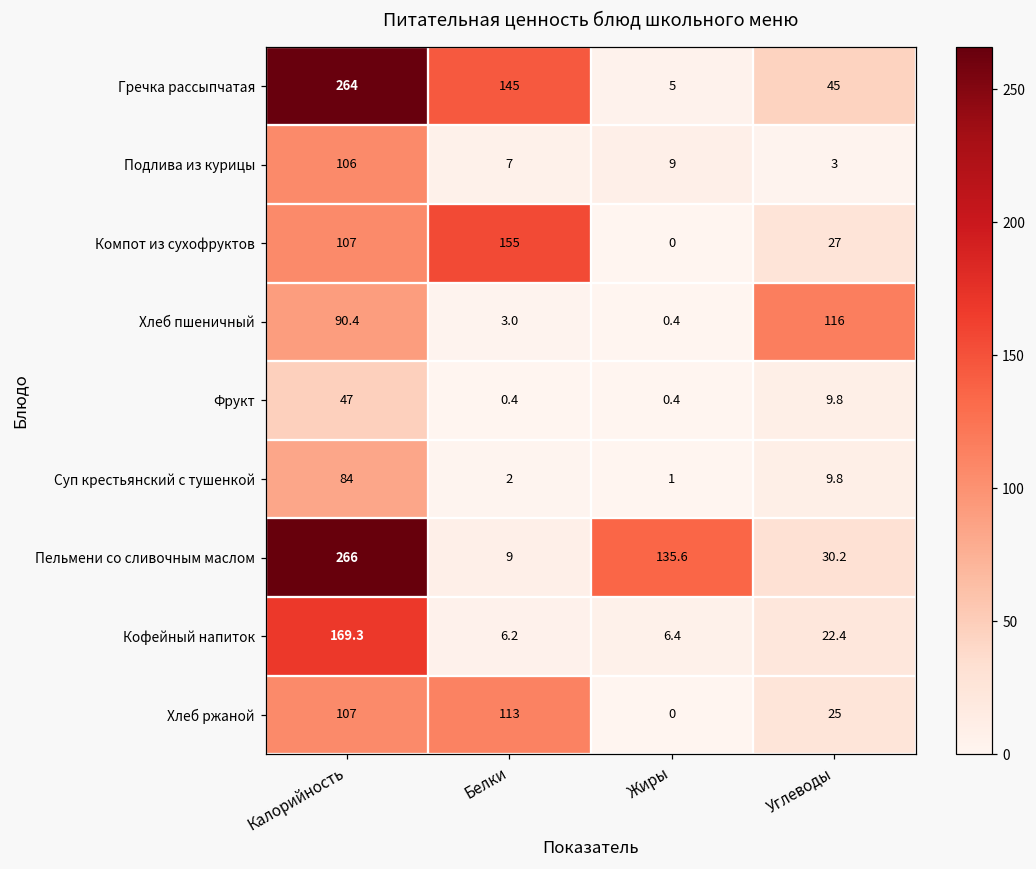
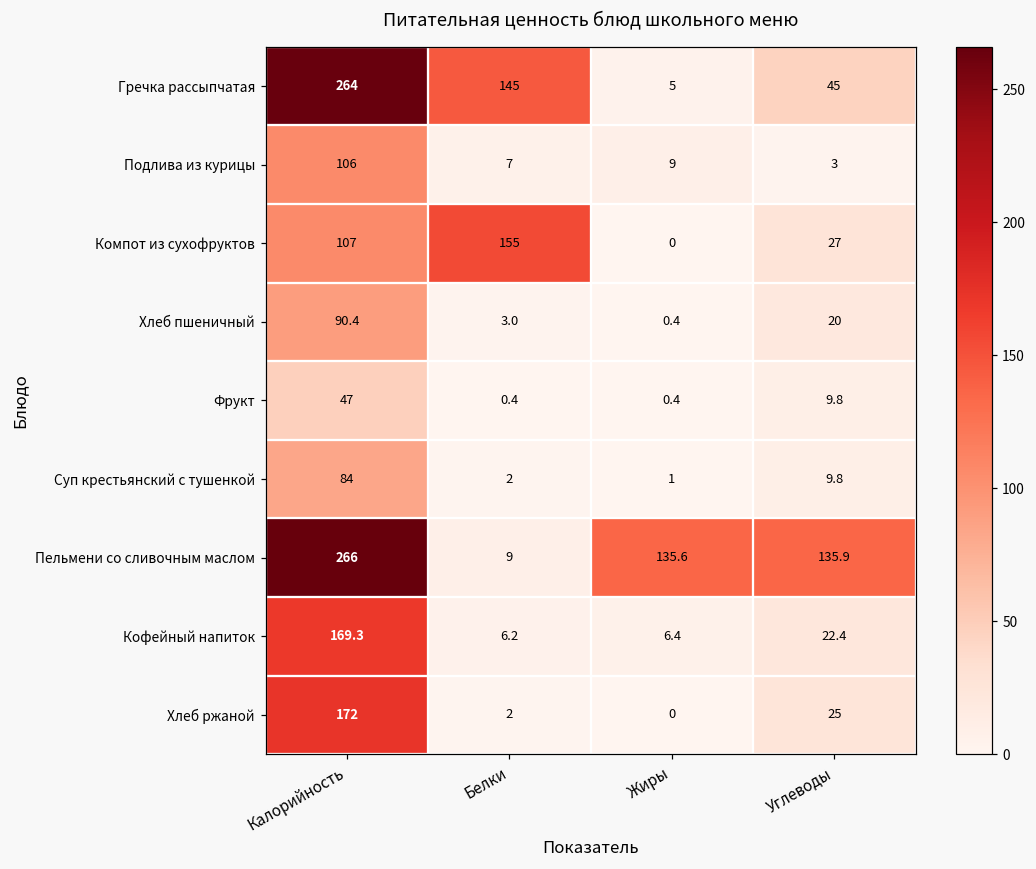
Хлеб пшеничный, Углеводы: 116 -> 20
Пельмени со сливочным маслом, Углеводы: 30.2 -> 135.9
Хлеб ржаной, Калорийность: 107 -> 172
Хлеб ржаной, Белки: 113 -> 2
